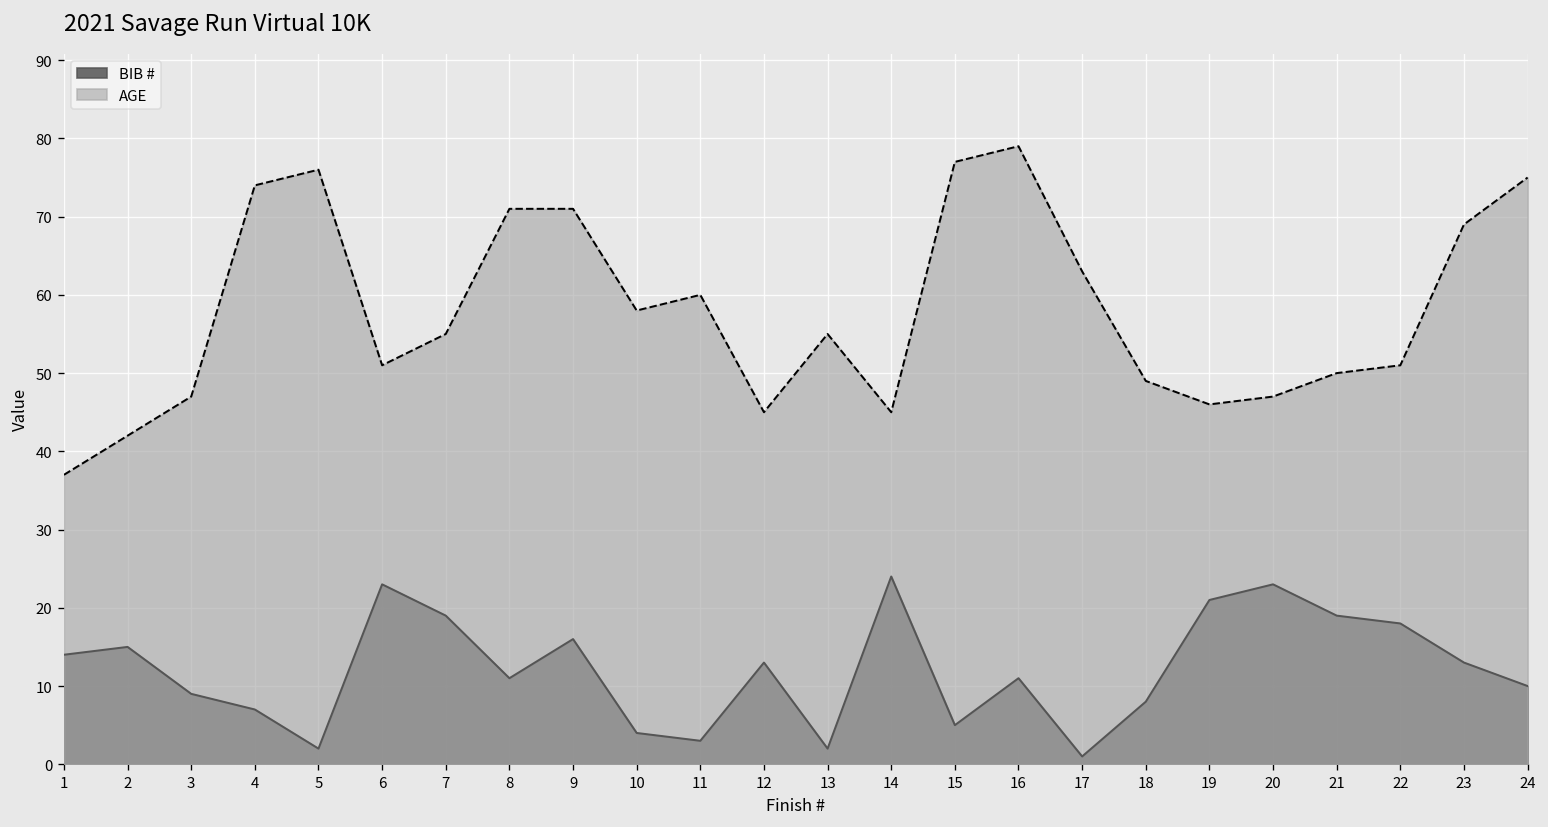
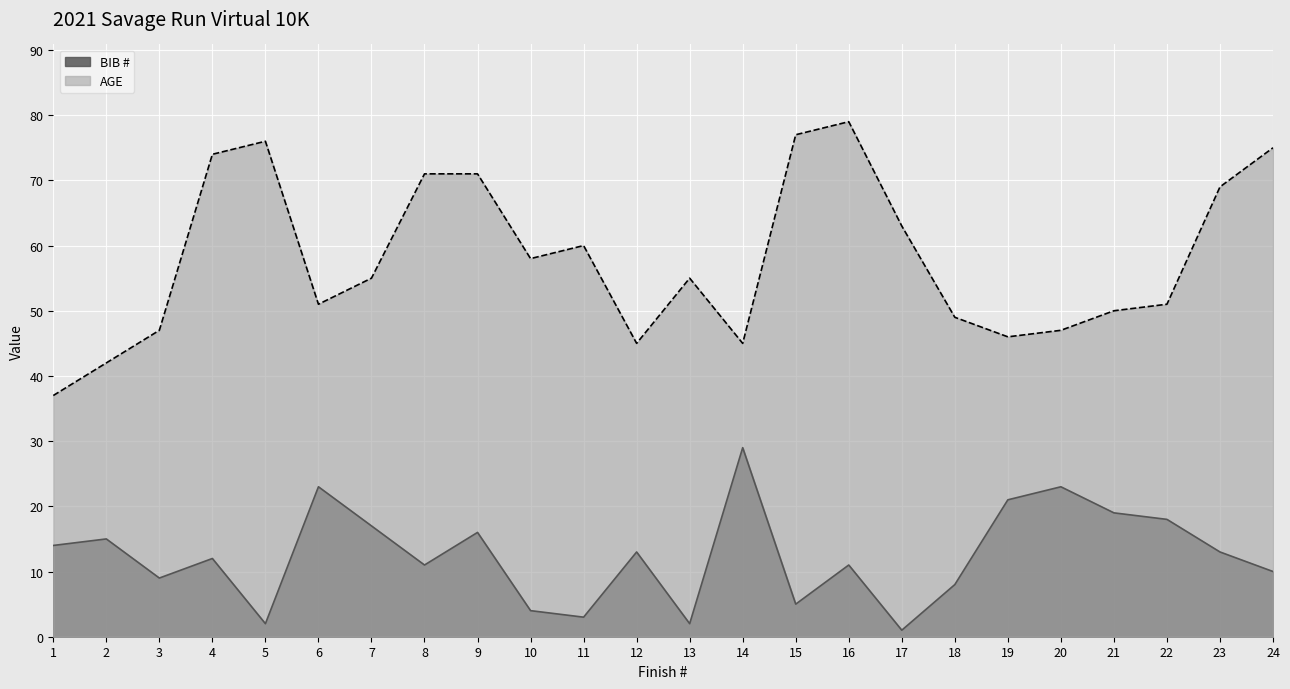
BIB #, 4: 7 -> 12
BIB #, 7: 19 -> 17
BIB #, 14: 24 -> 29
